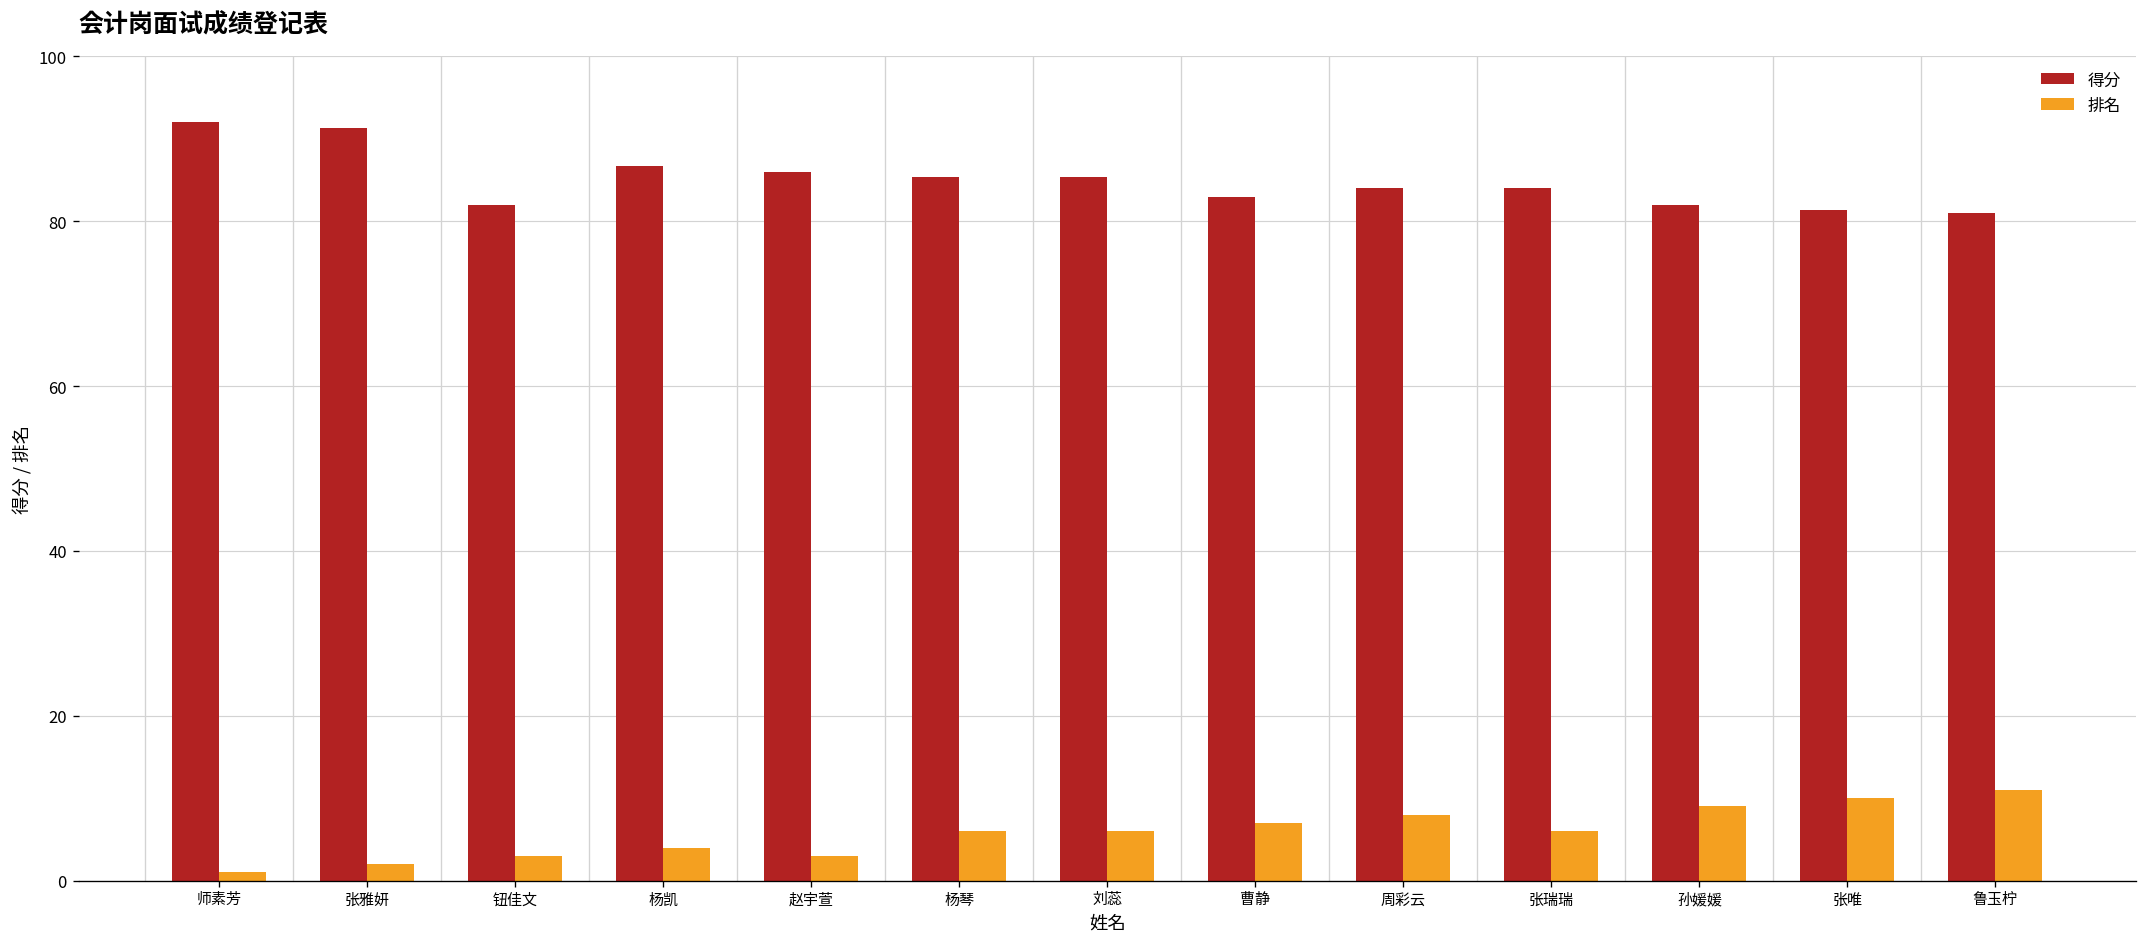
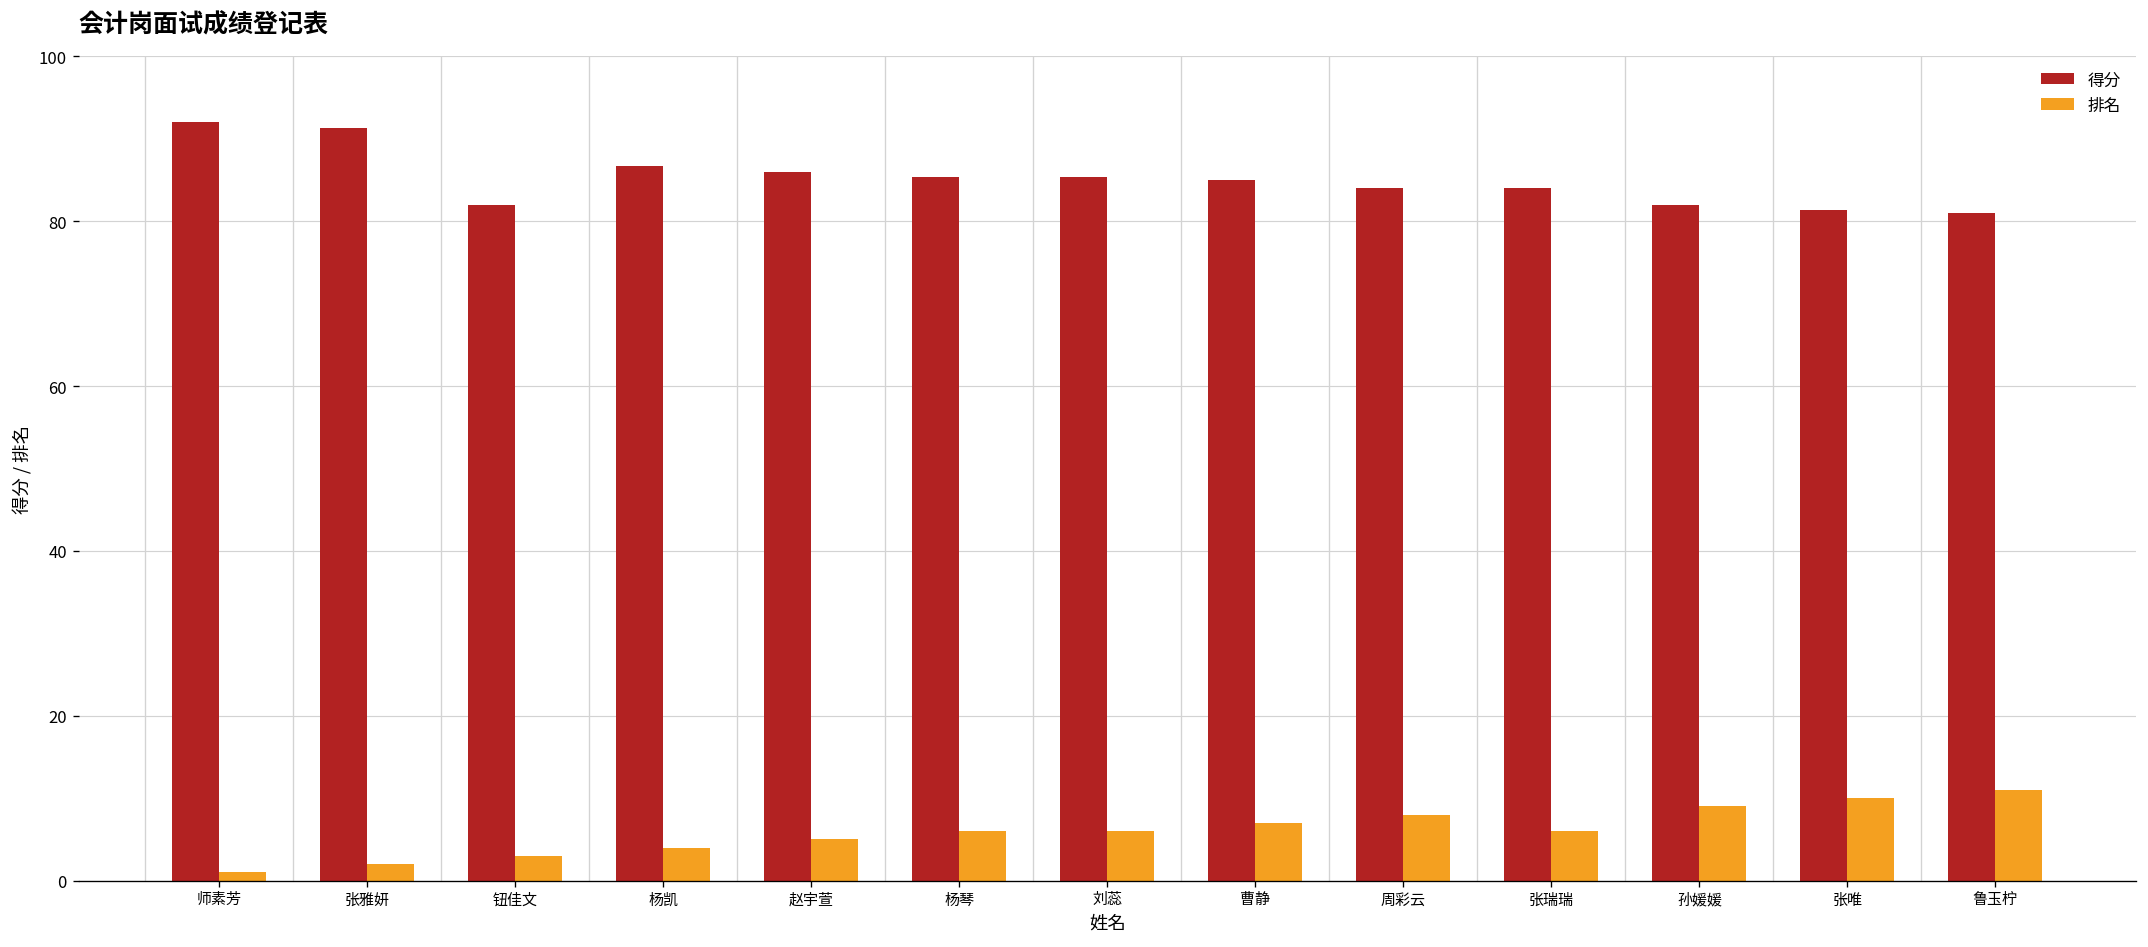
排名, 赵宇萱: 3 -> 5
得分, 曹静: 83 -> 85
